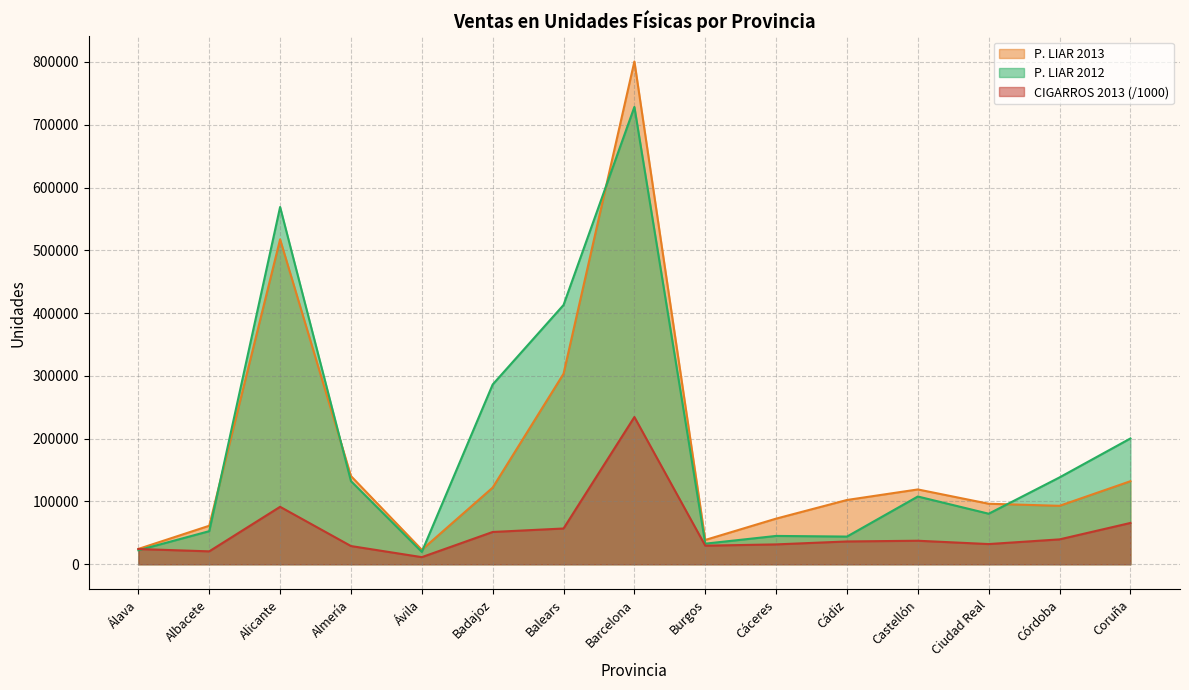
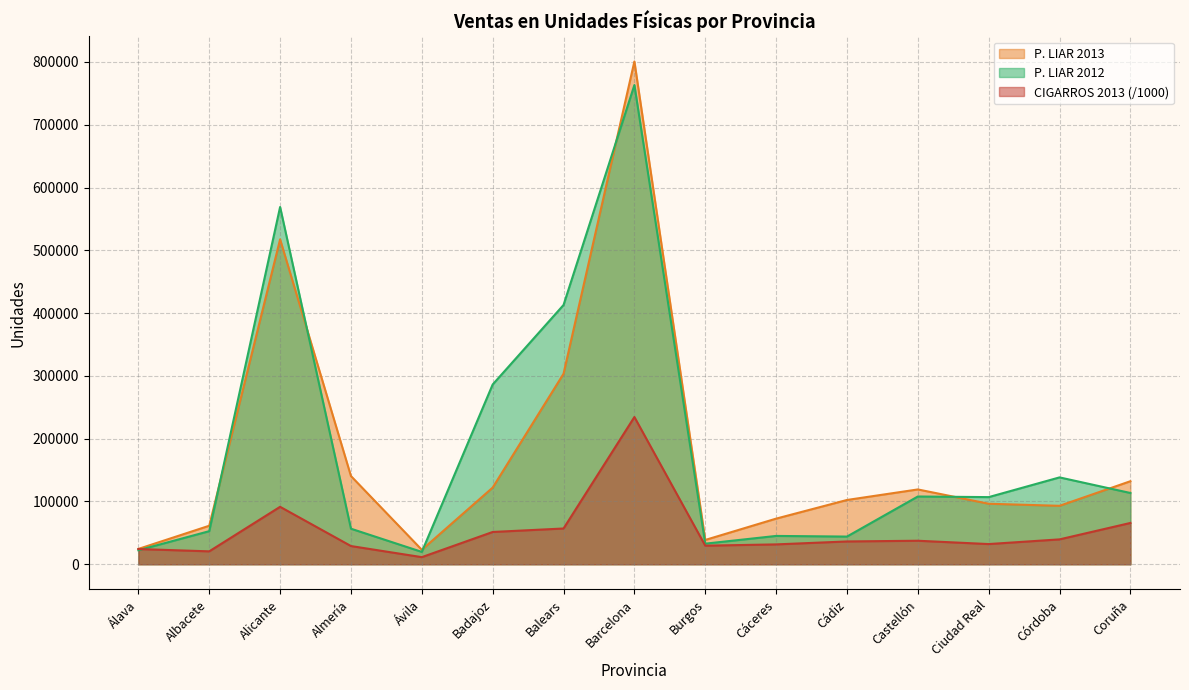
P. LIAR 2012, Almería: 130000 -> 60000
P. LIAR 2012, Barcelona: 730000 -> 760000
P. LIAR 2012, Ciudad Real: 80000 -> 110000
P. LIAR 2012, Coruña: 200000 -> 110000
